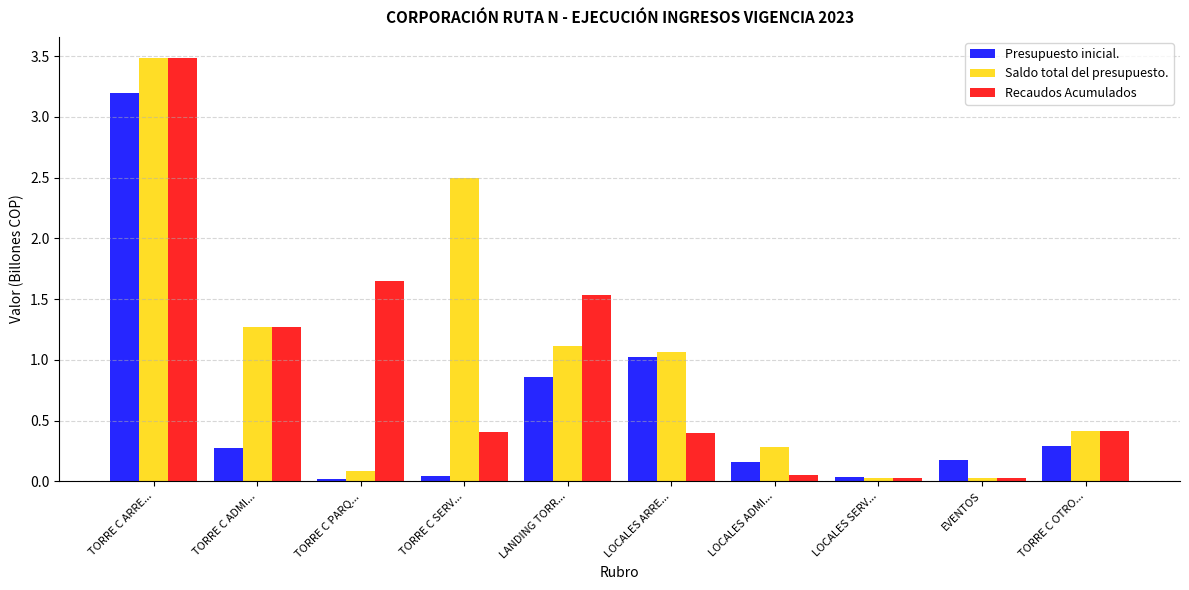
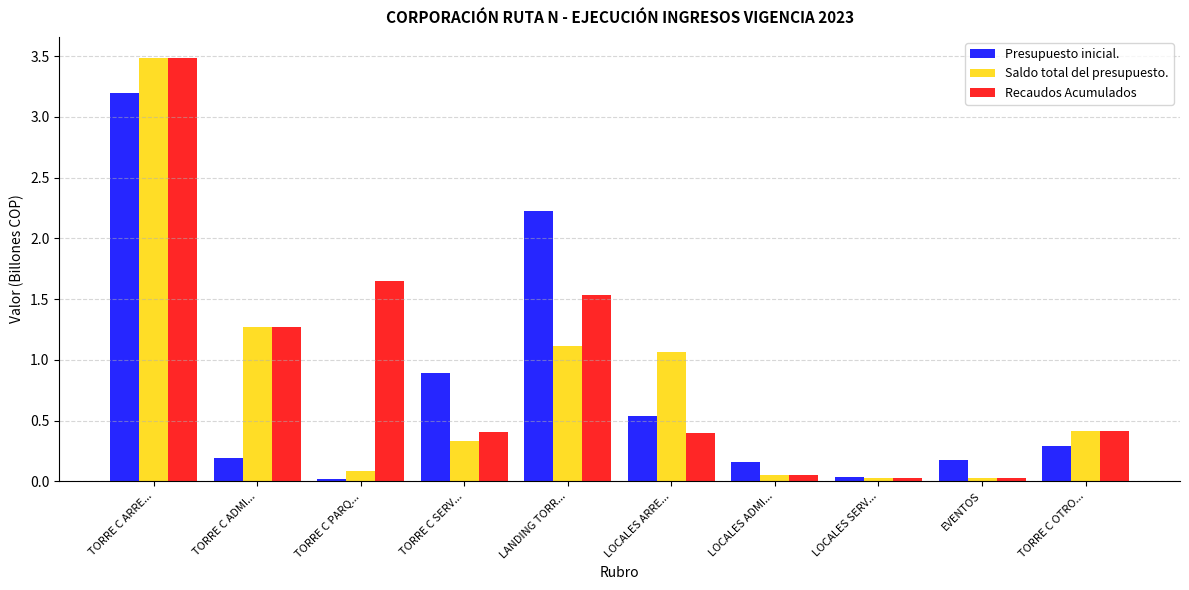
Presupuesto inicial., TORRE C ADMI...: 0.27 -> 0.20
Presupuesto inicial., TORRE C SERV...: 0.05 -> 0.89
Saldo total del presupuesto., TORRE C SERV...: 2.50 -> 0.33
Presupuesto inicial., LANDING TORR...: 0.86 -> 2.23
Presupuesto inicial., LOCALES ARRE...: 1.02 -> 0.54
Saldo total del presupuesto., LOCALES ADMI...: 0.29 -> 0.05
